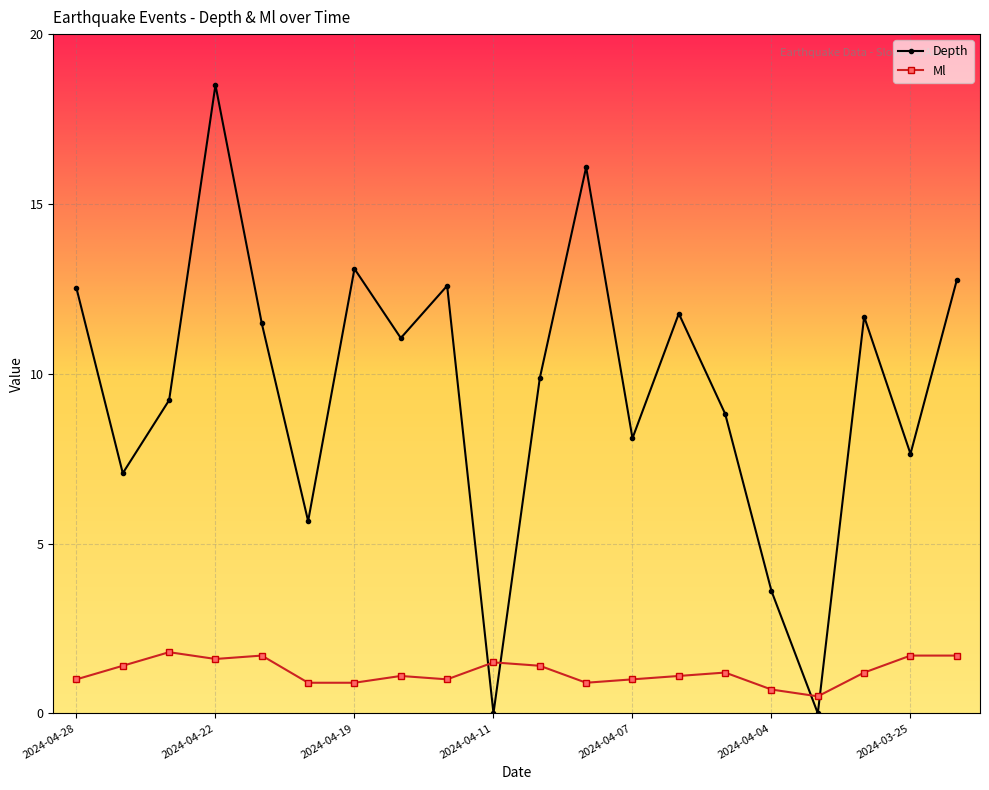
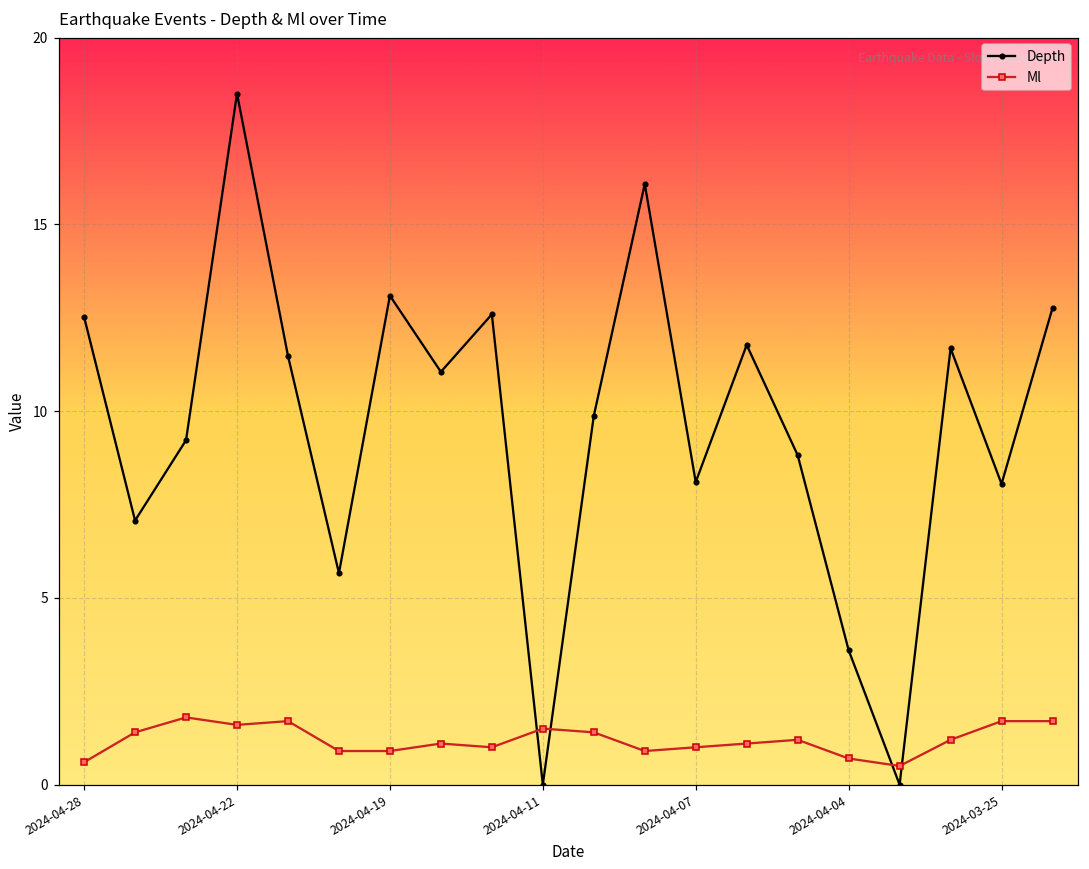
Ml, 2024-04-28: 1.0 -> 0.6
Depth, 2024-03-25: 7.6 -> 8.1
